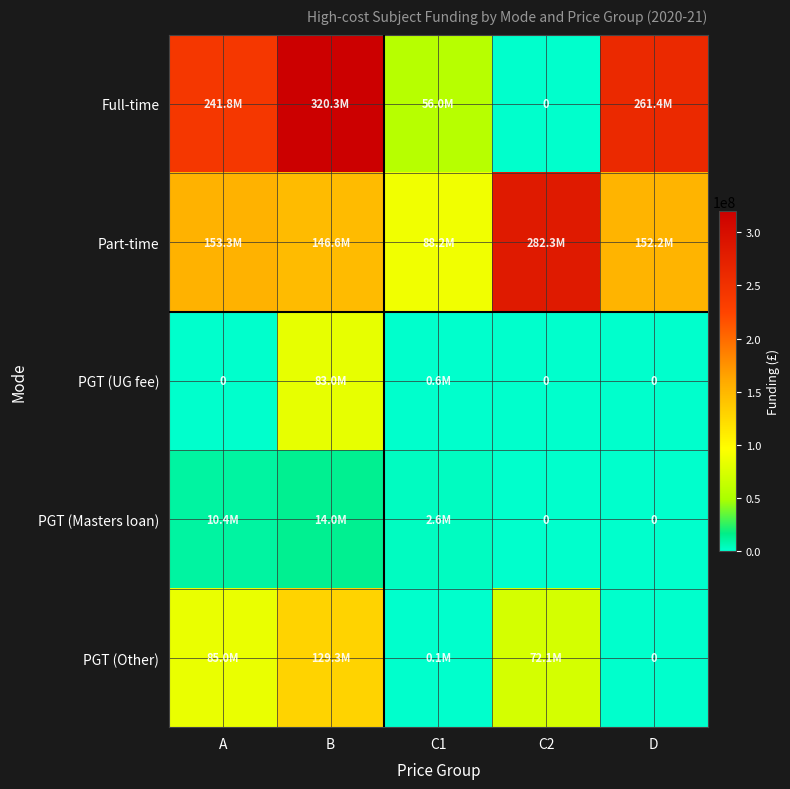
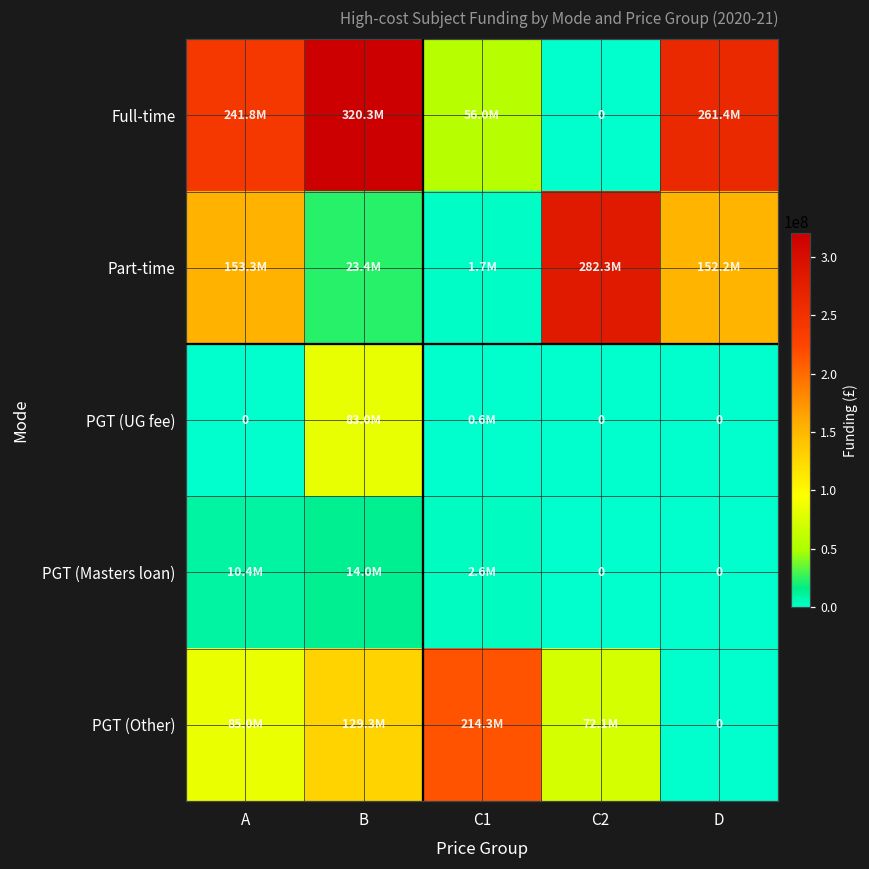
Part-time, B: 146.6M -> 23.4M
Part-time, C1: 88.2M -> 1.7M
PGT (Other), C1: 0.1M -> 214.3M
